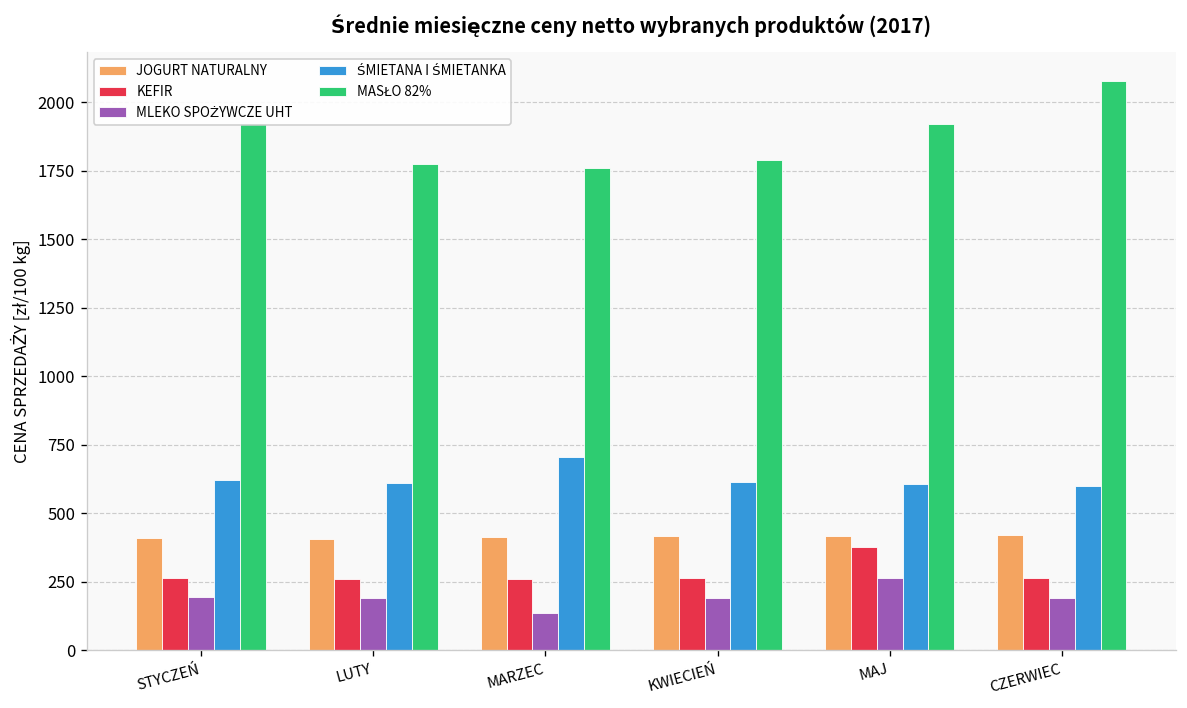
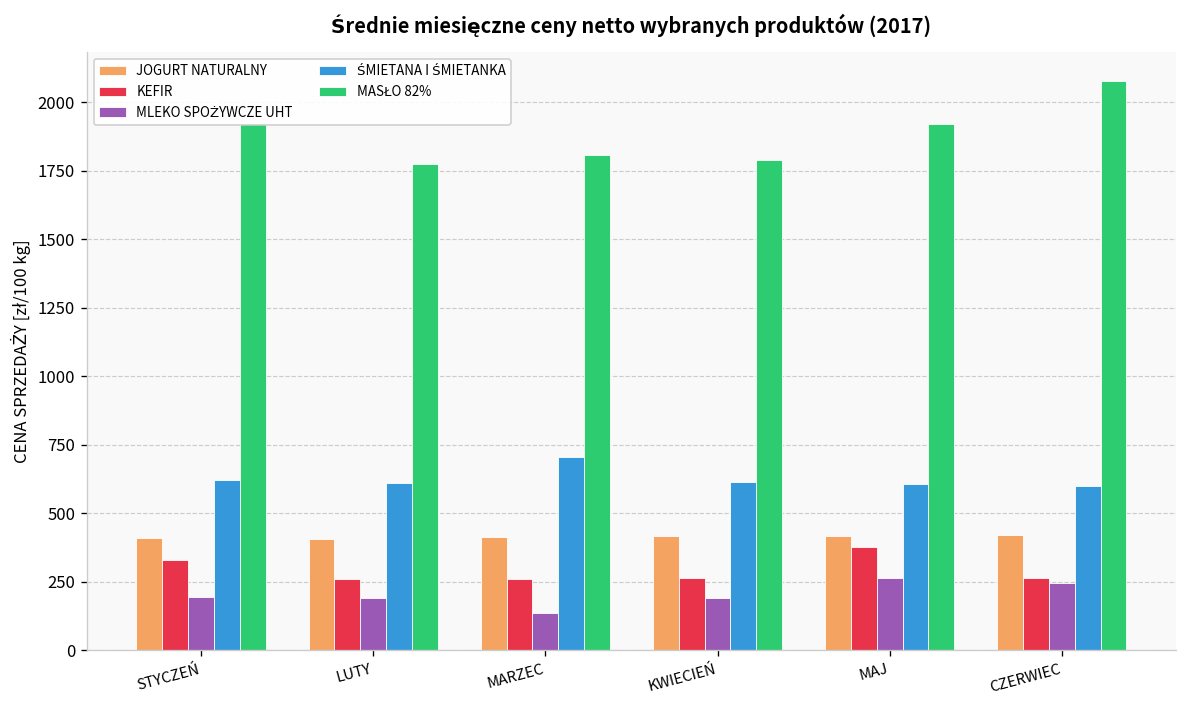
KEFIR, STYCZEŃ: 260 -> 330
MASŁO 82%, MARZEC: 1760 -> 1810
MLEKO SPOŻYWCZE UHT, CZERWIEC: 190 -> 240
